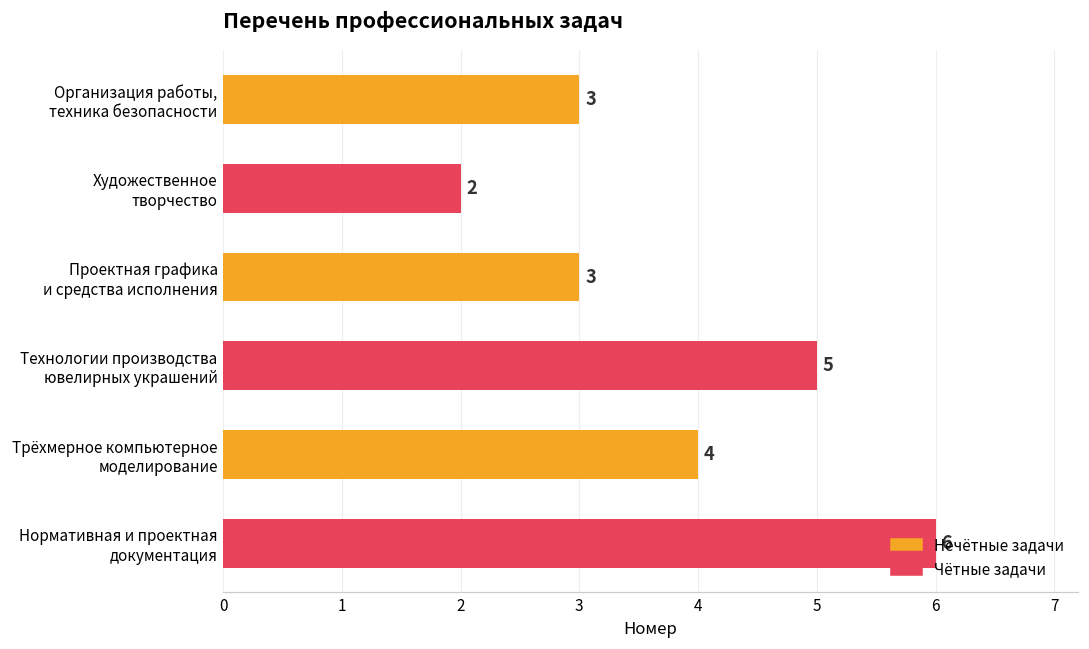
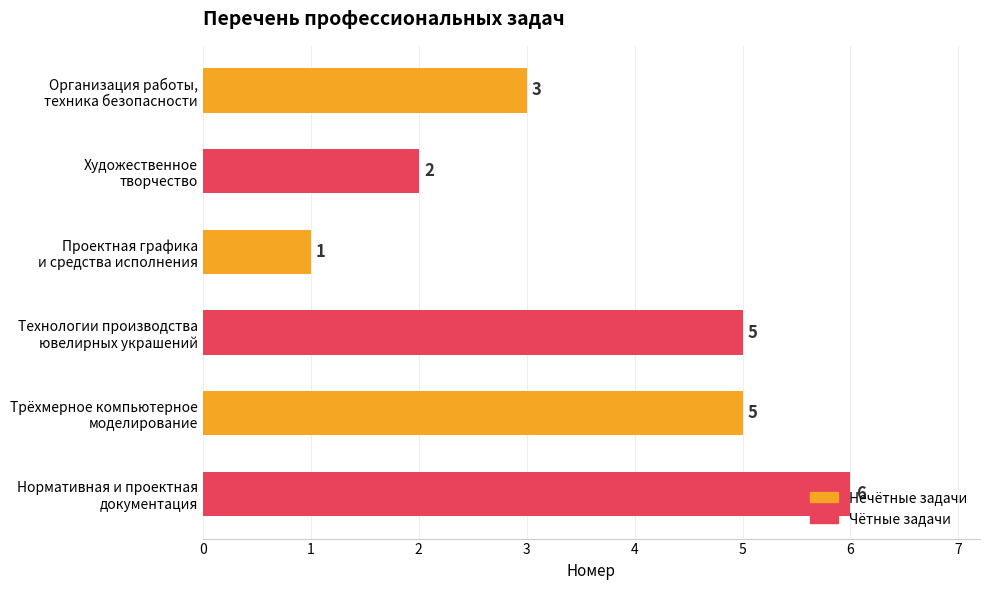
Проектная графика и средства исполнения: 3 -> 1
Трёхмерное компьютерное моделирование: 4 -> 5
